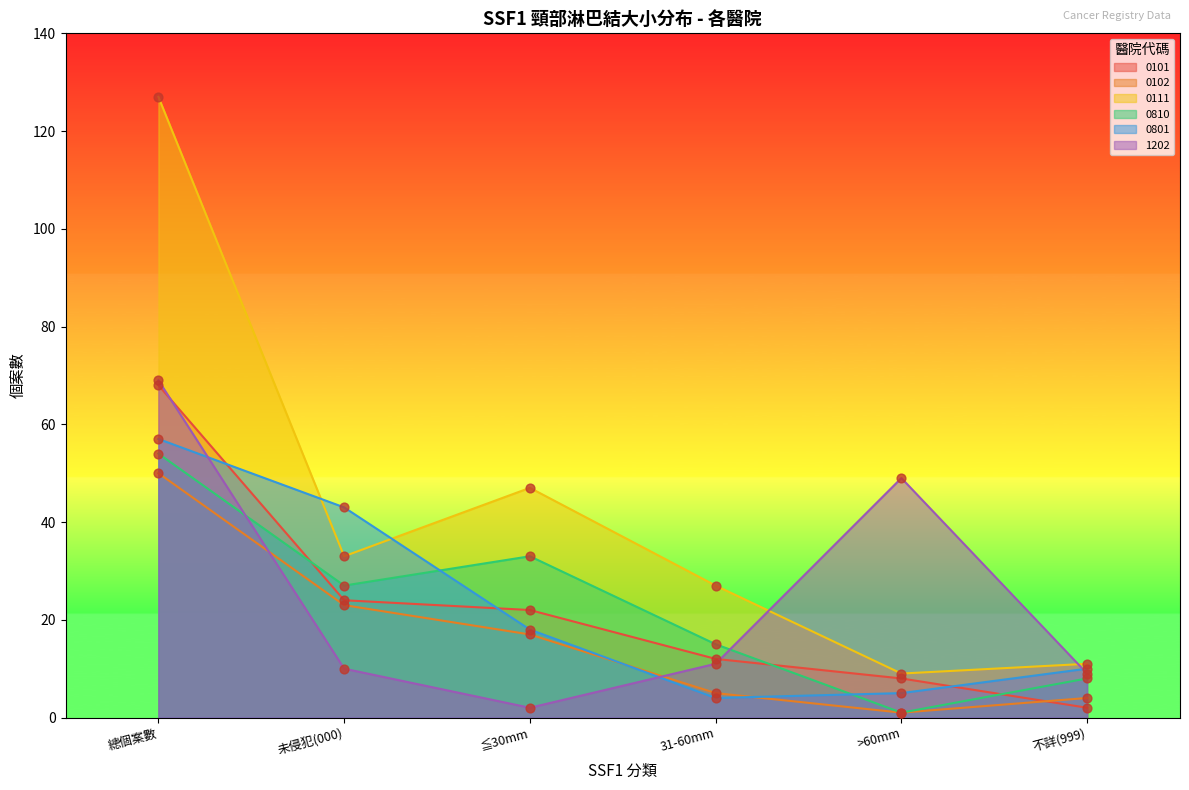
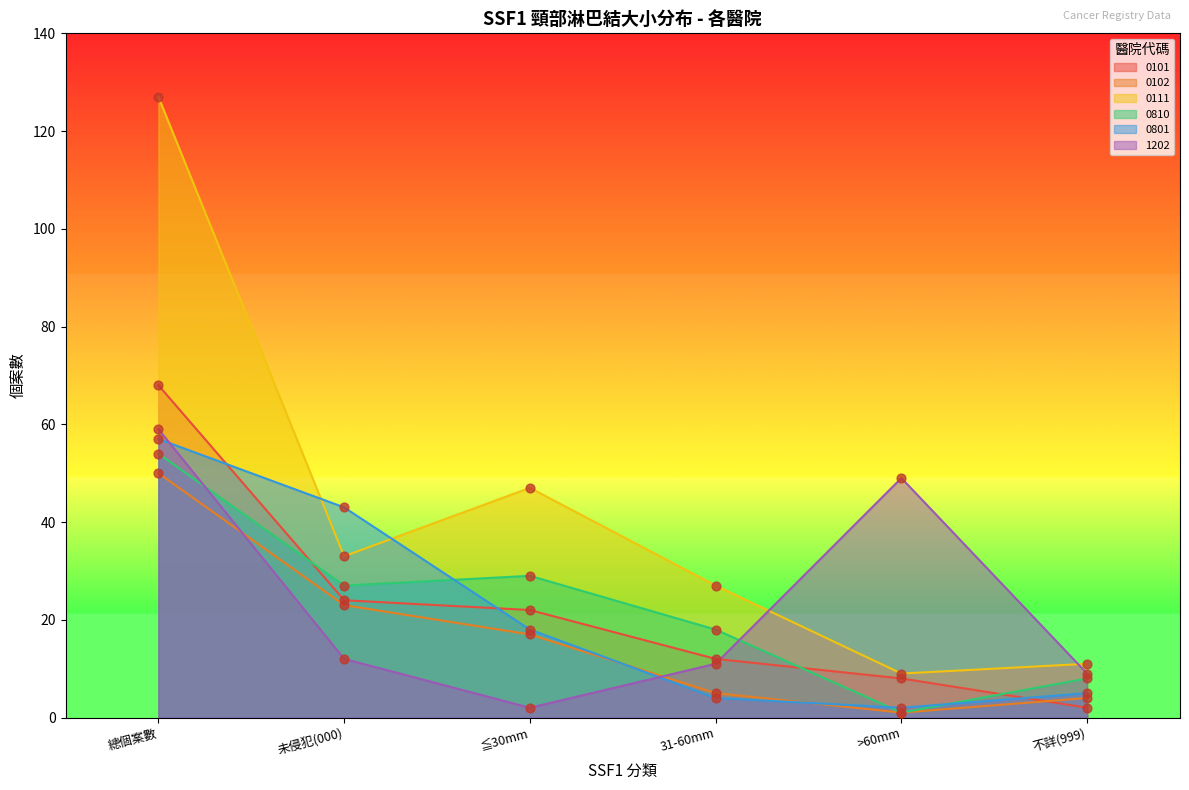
1202, 總個案數: 69 -> 59
1202, 未侵犯(000): 10 -> 12
0810, ≦30mm: 33 -> 29
0810, 31-60mm: 15 -> 18
0801, >60mm: 5 -> 2
0801, 不詳(999): 10 -> 5
